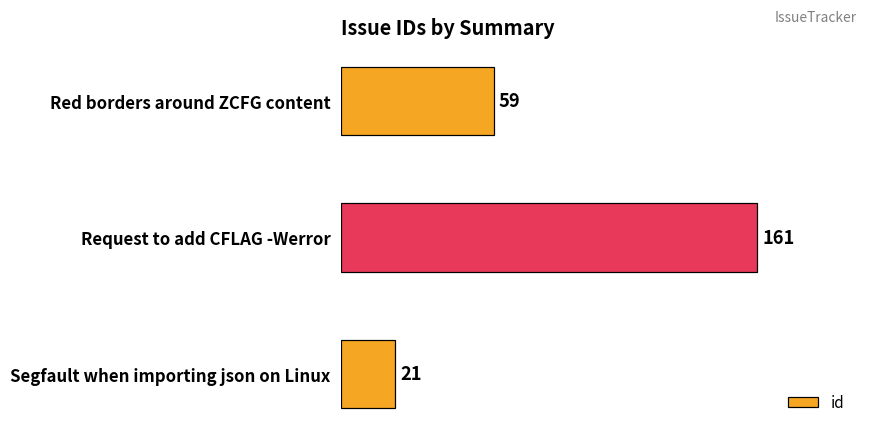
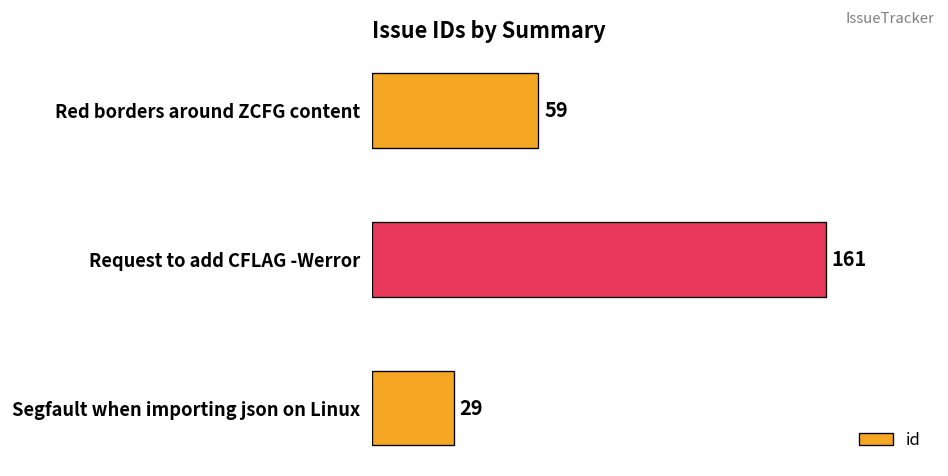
Segfault when importing json on Linux: 21 -> 29
